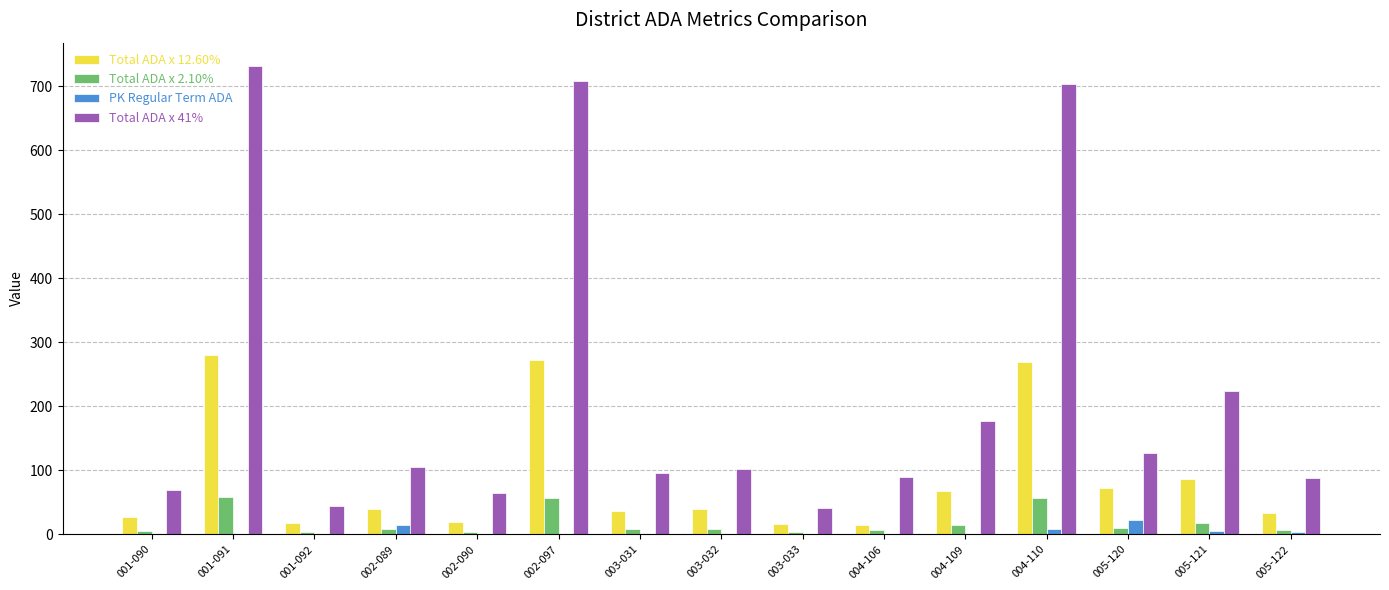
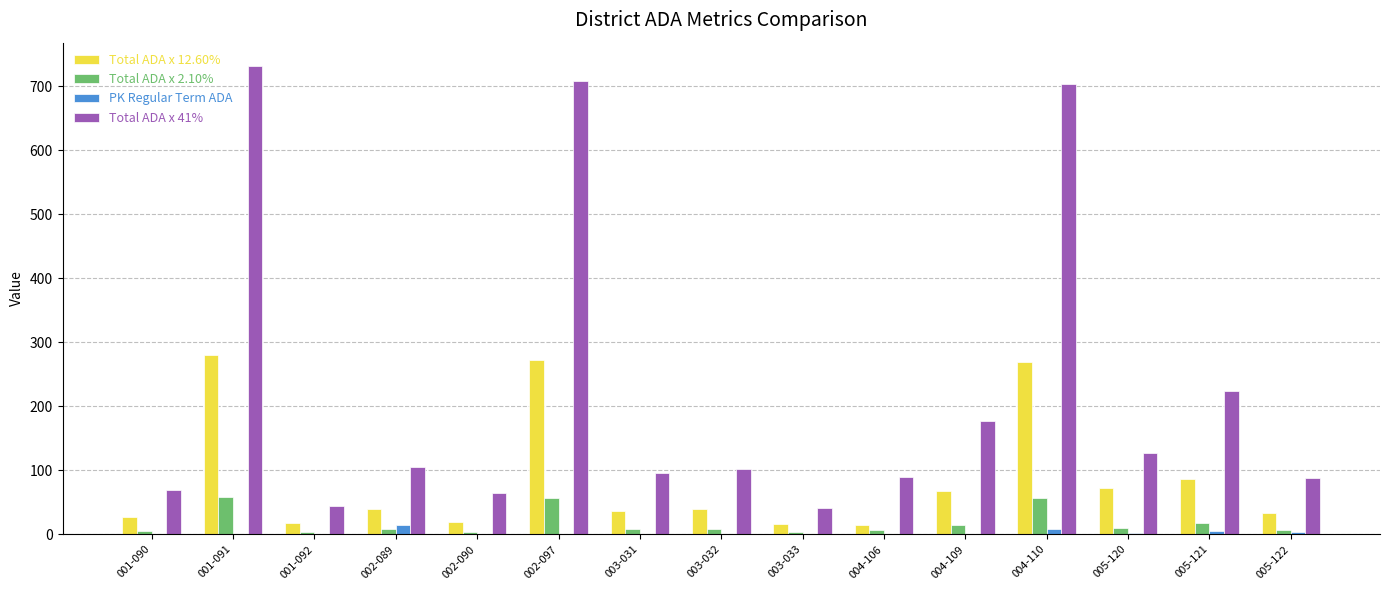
PK Regular Term ADA, 005-120: 20 -> 0
